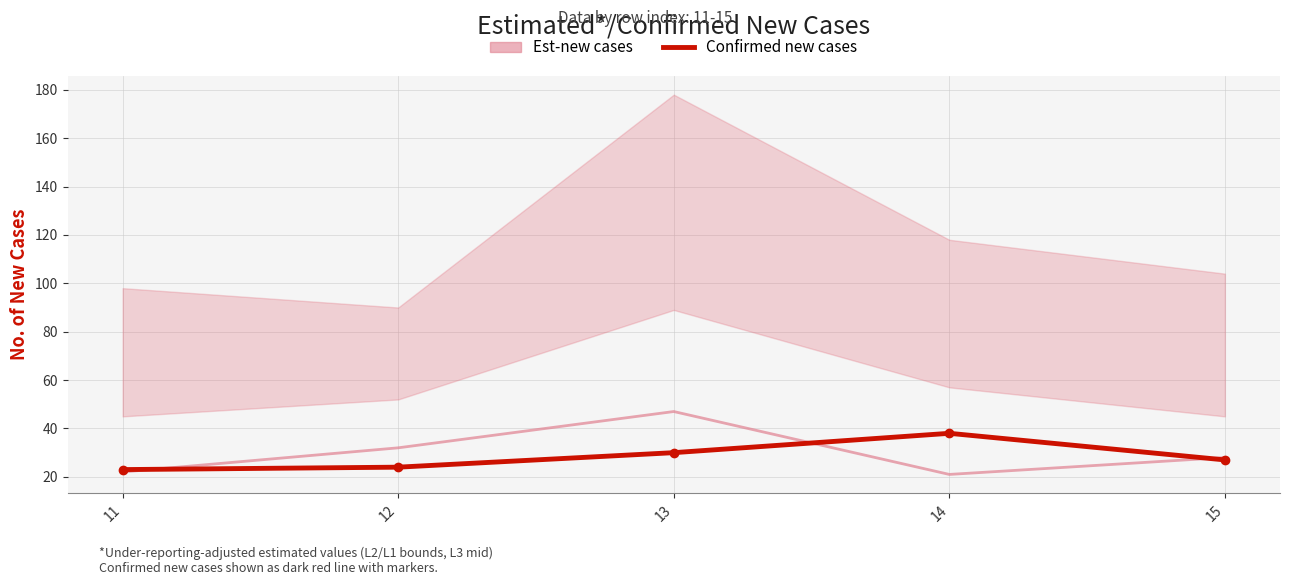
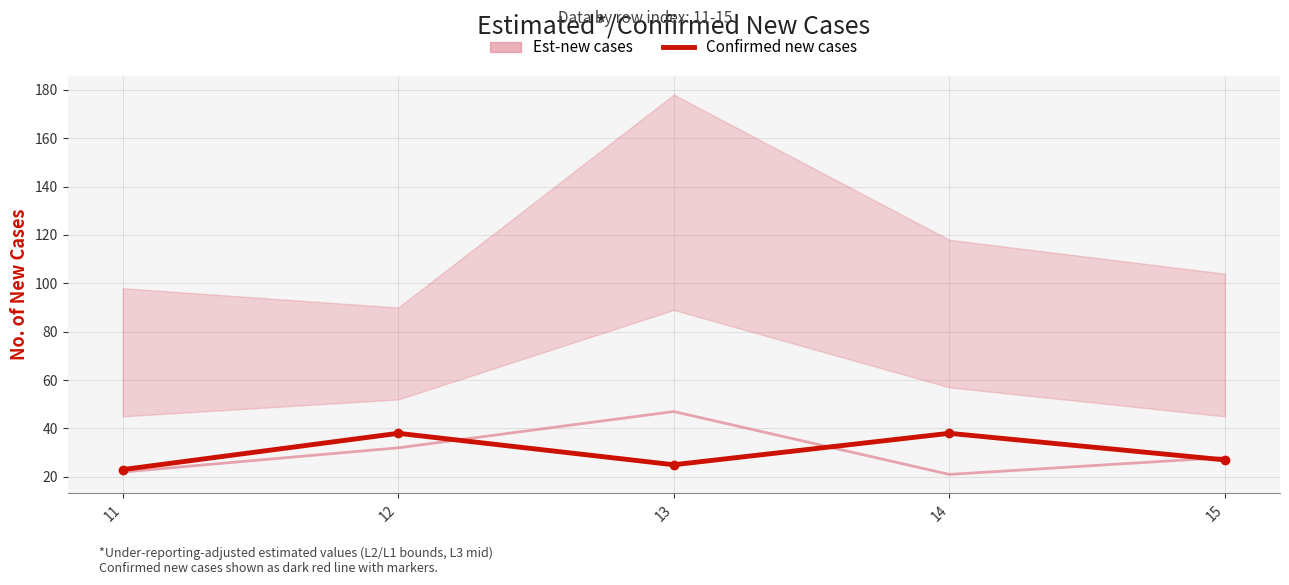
Confirmed new cases, 12: 24 -> 38
Confirmed new cases, 13: 30 -> 25
